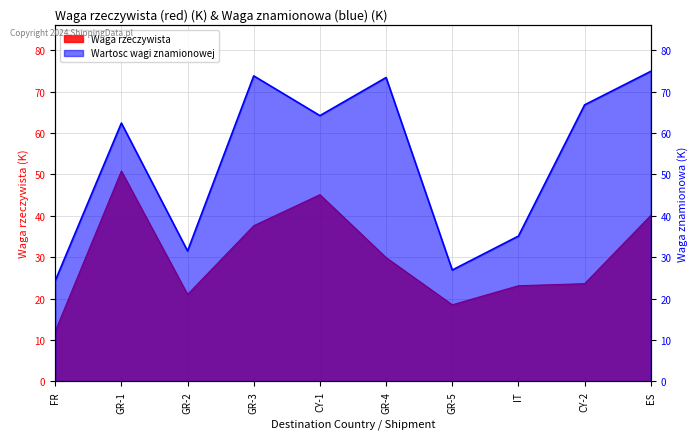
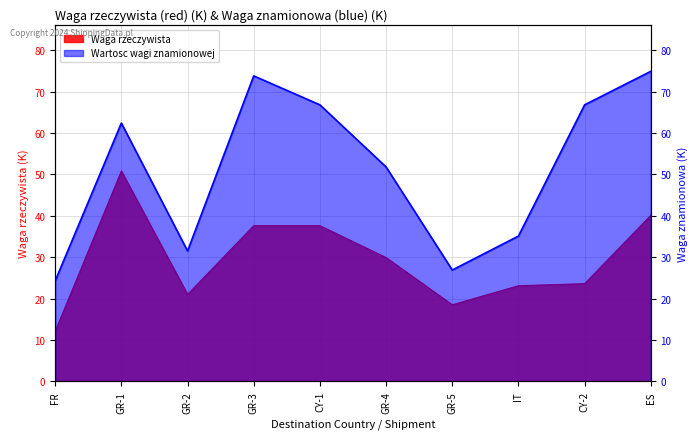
Waga rzeczywista, CY-1: 45 -> 38
Wartosc wagi znamionowej, CY-1: 64 -> 67
Wartosc wagi znamionowej, GR-4: 73 -> 52
